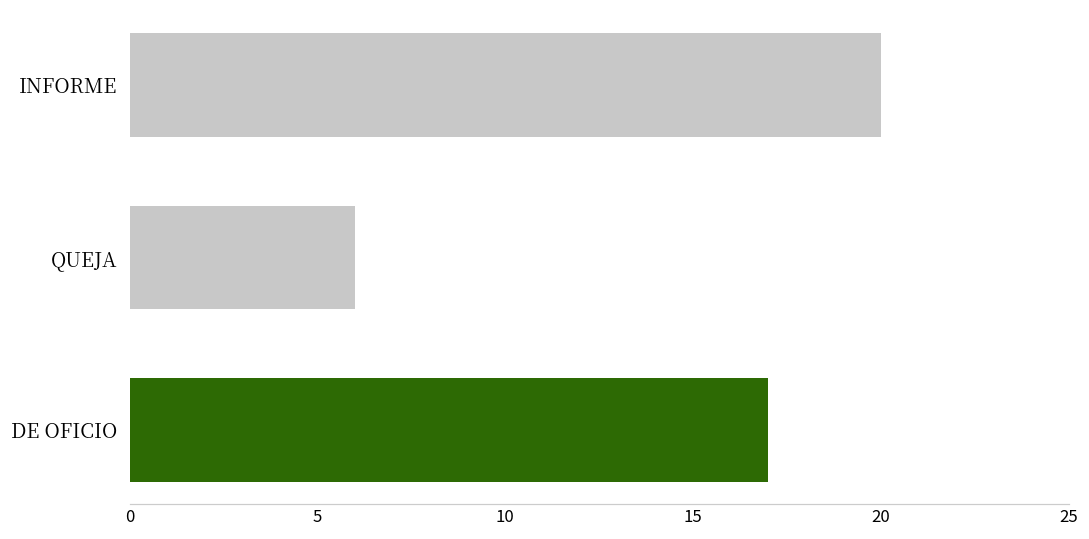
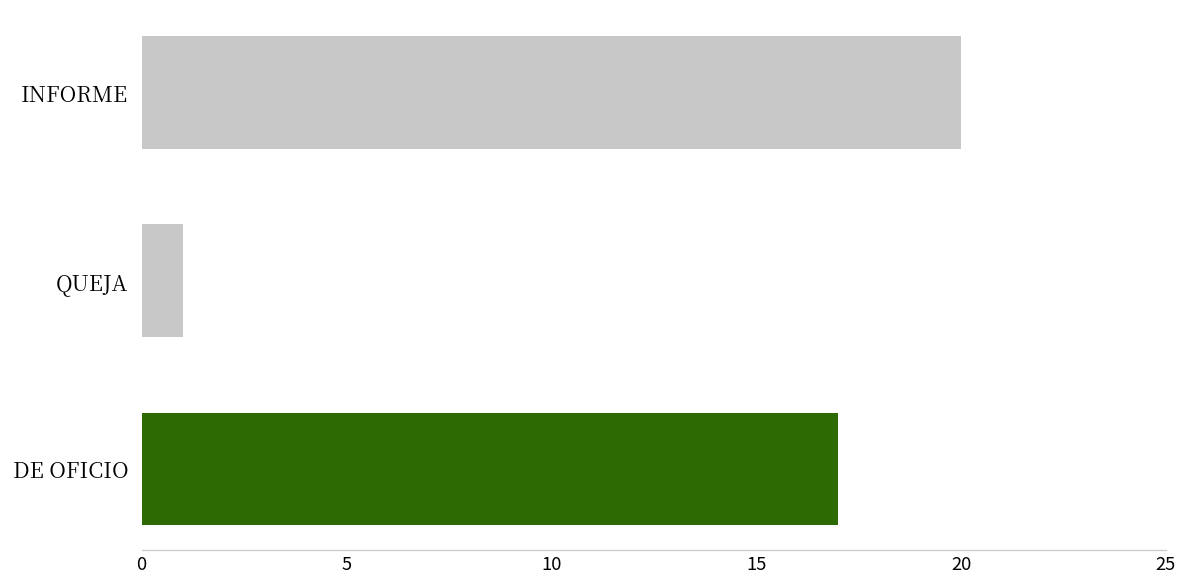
QUEJA: 6 -> 1
